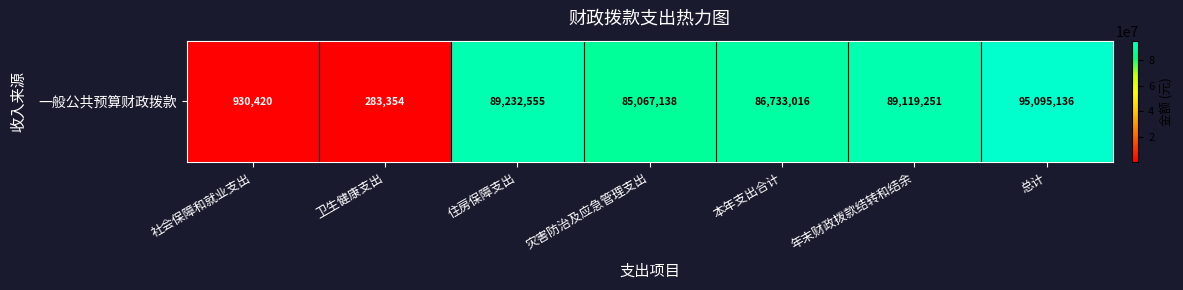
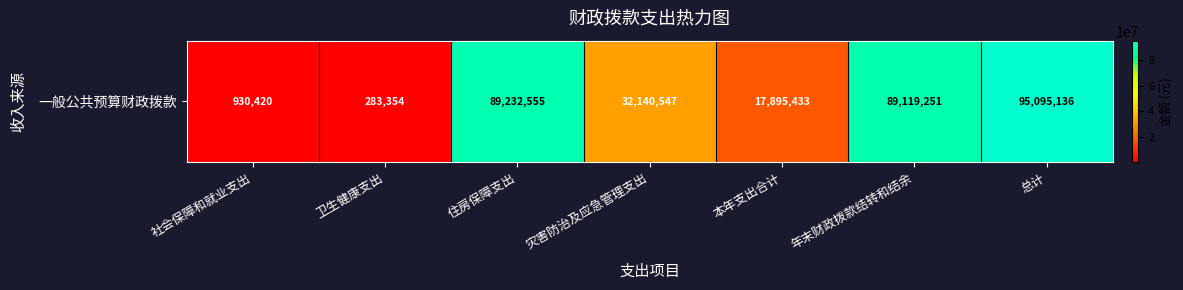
一般公共预算财政拨款, 灾害防治及应急管理支出: 85,067,138 -> 32,140,547
一般公共预算财政拨款, 本年支出合计: 86,733,016 -> 17,895,433
